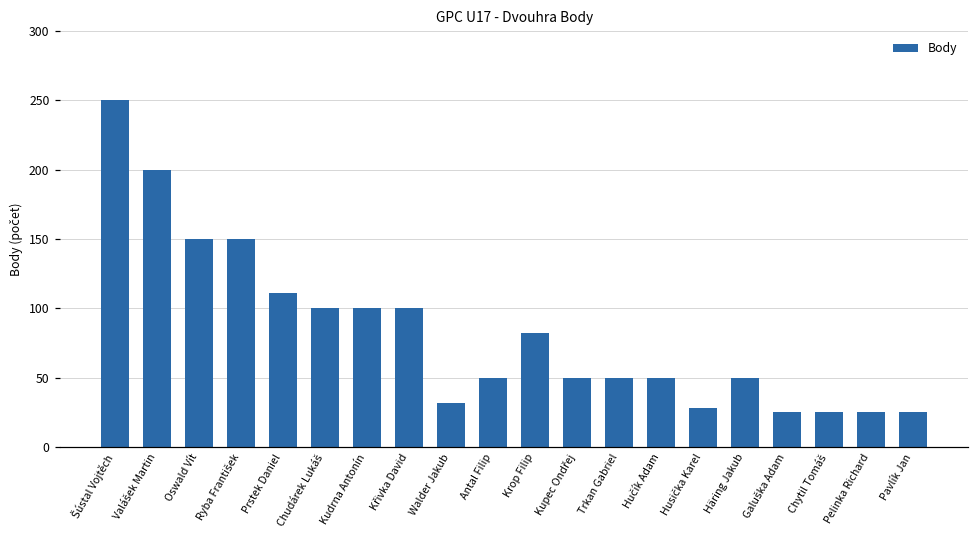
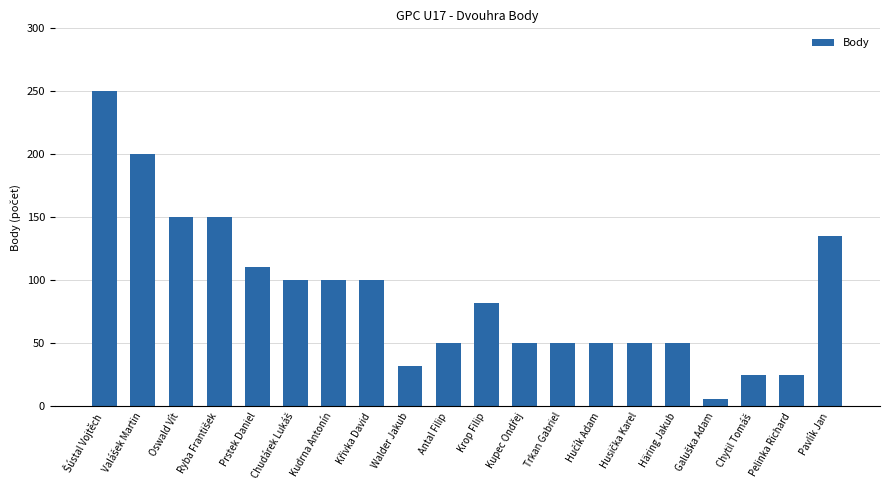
Husička Karel: 28 -> 50
Galuška Adam: 25 -> 6
Pavlík Jan: 25 -> 135
